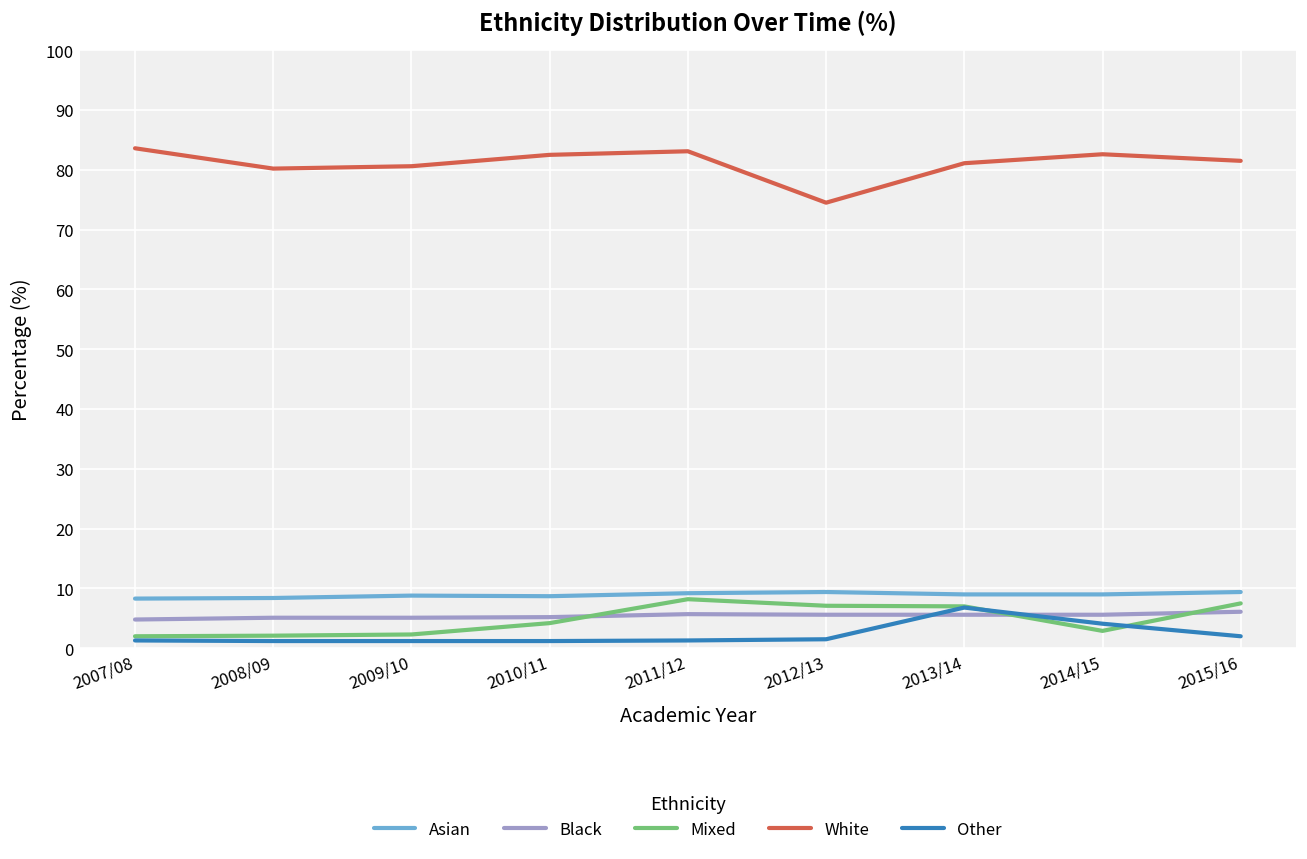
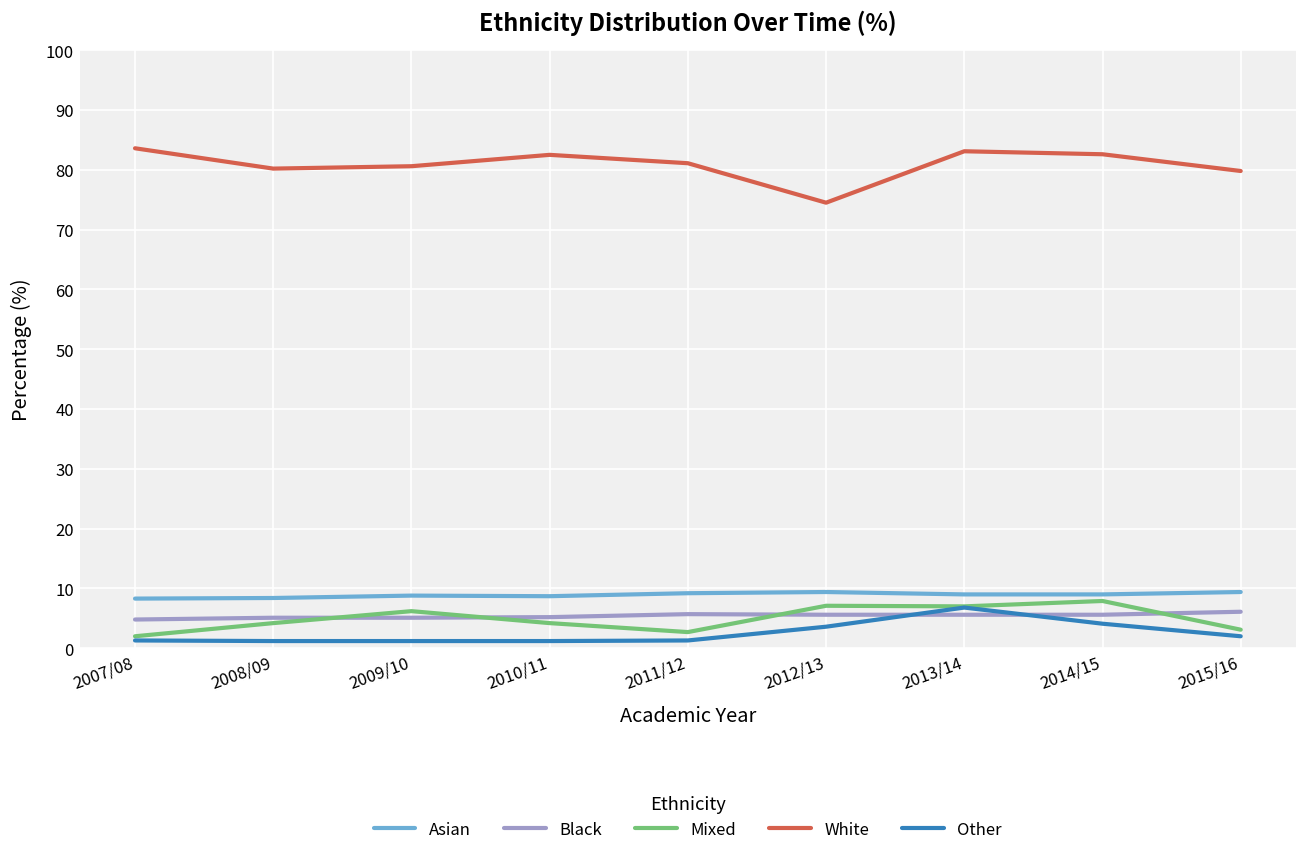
Mixed, 2008/09: 2 -> 4
Mixed, 2009/10: 2 -> 6
Mixed, 2011/12: 8 -> 3
White, 2011/12: 83 -> 81
Other, 2012/13: 2 -> 4
White, 2013/14: 81 -> 83
Mixed, 2014/15: 3 -> 8
Mixed, 2015/16: 8 -> 3
White, 2015/16: 82 -> 80
